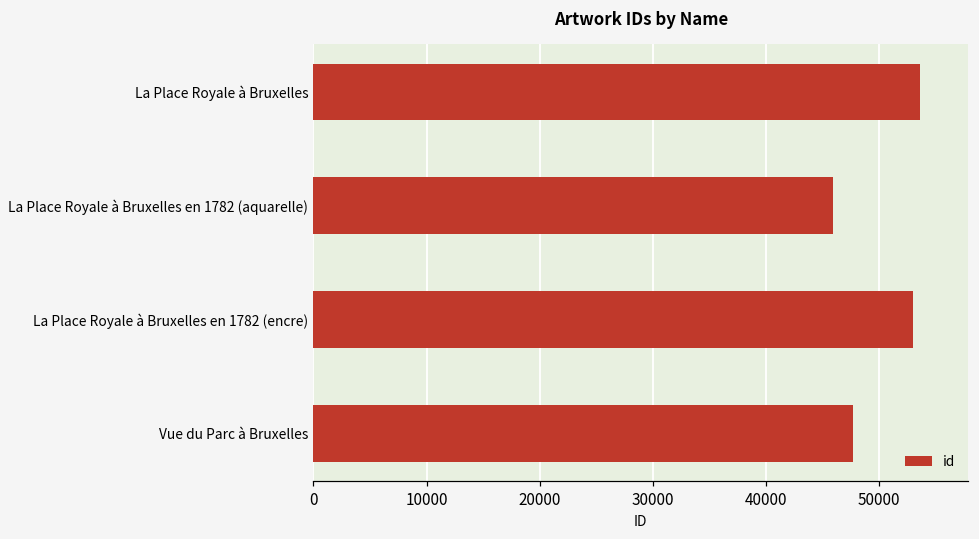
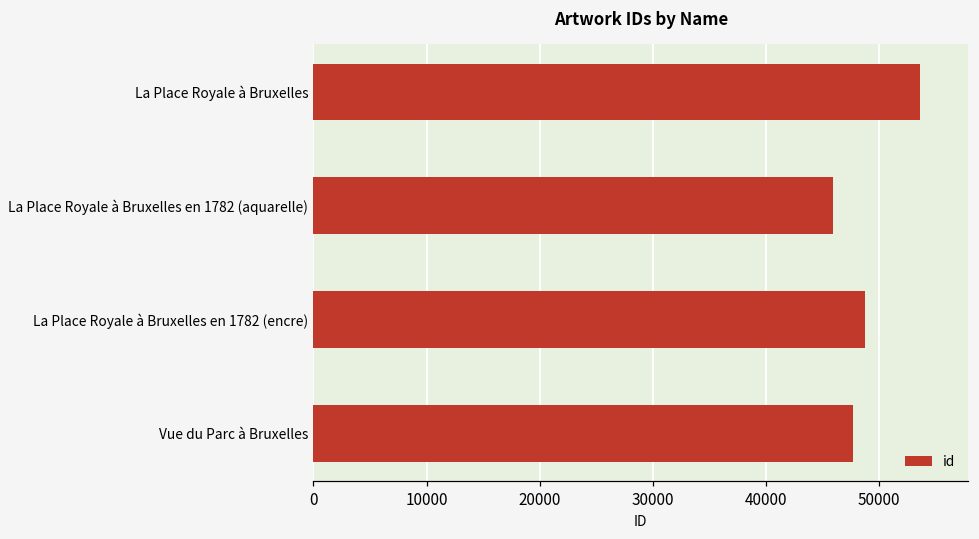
La Place Royale à Bruxelles en 1782 (encre): 53100 -> 48800
